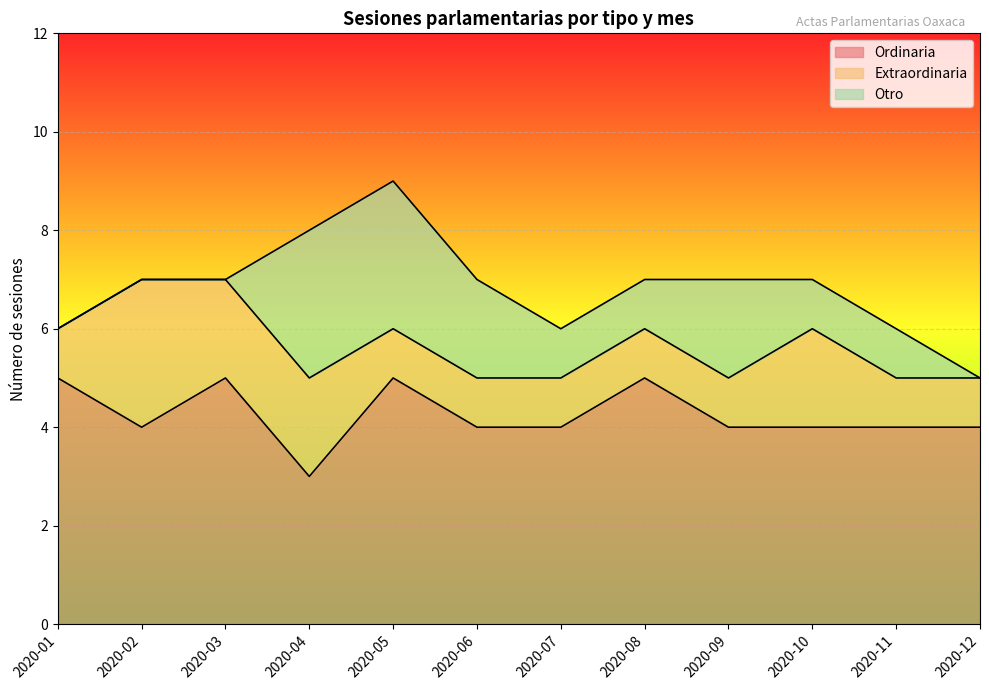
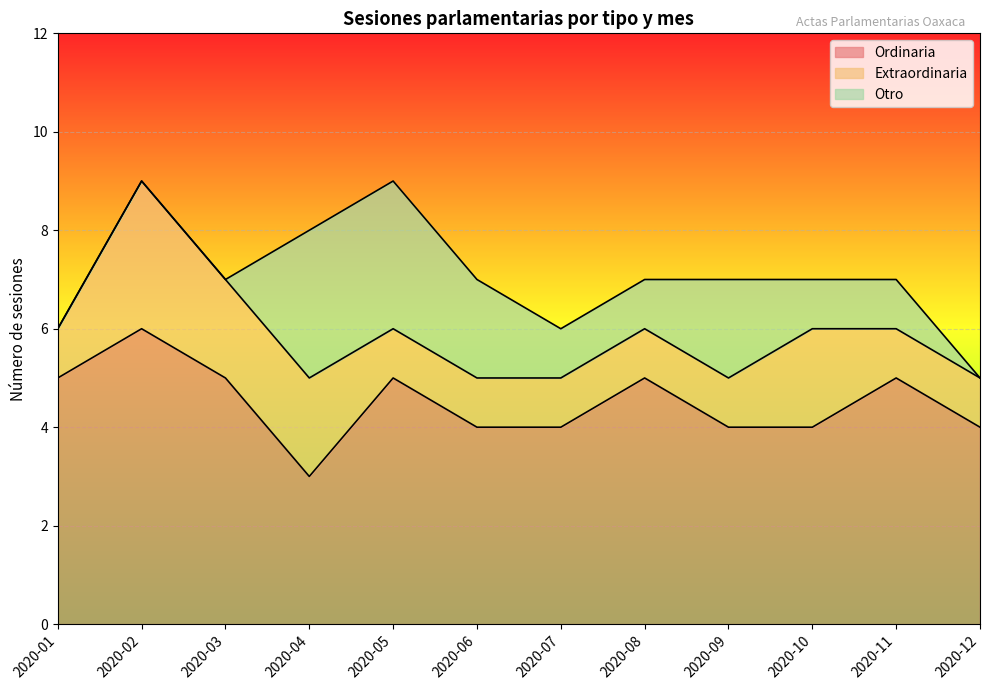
Ordinaria, 2020-02: 4 -> 6
Ordinaria, 2020-11: 4 -> 5
